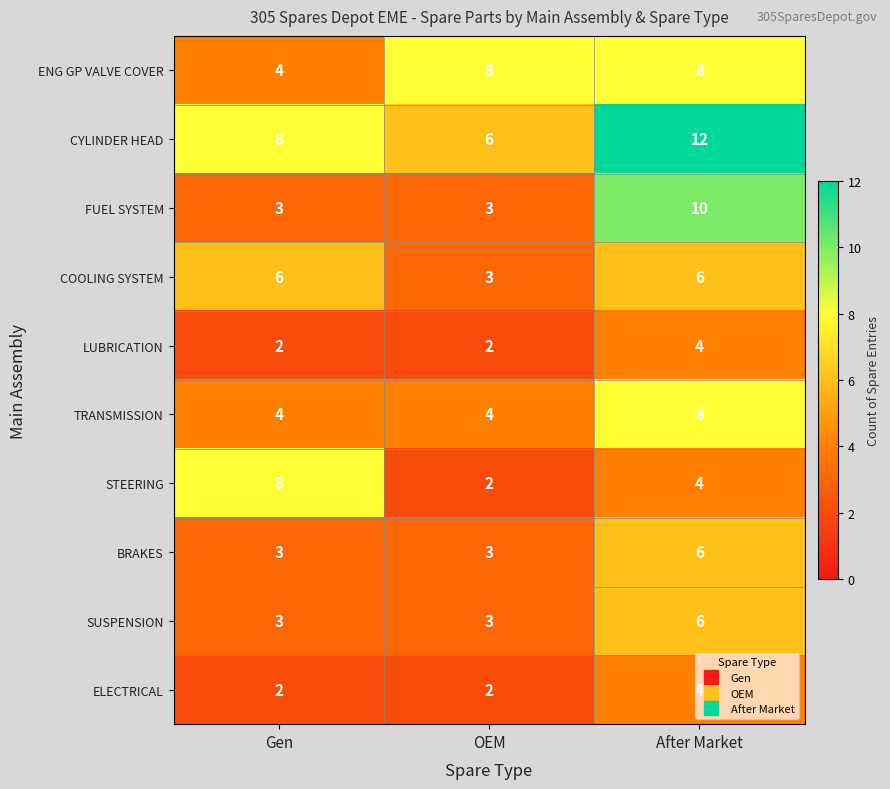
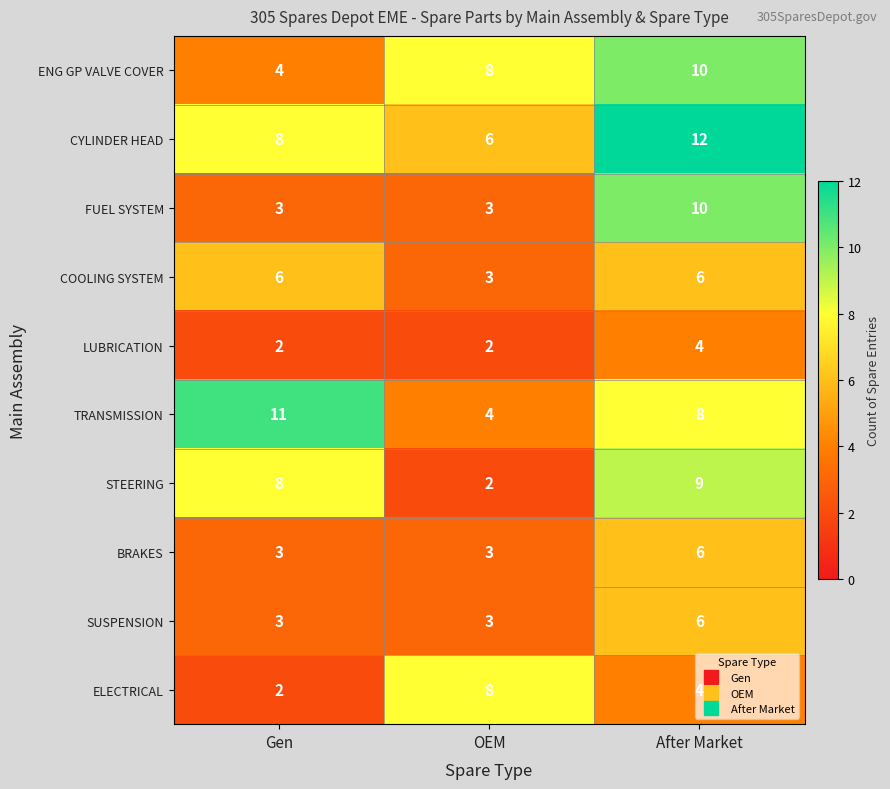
ENG GP VALVE COVER, After Market: 8 -> 10
TRANSMISSION, Gen: 4 -> 11
STEERING, After Market: 4 -> 9
ELECTRICAL, OEM: 2 -> 8
